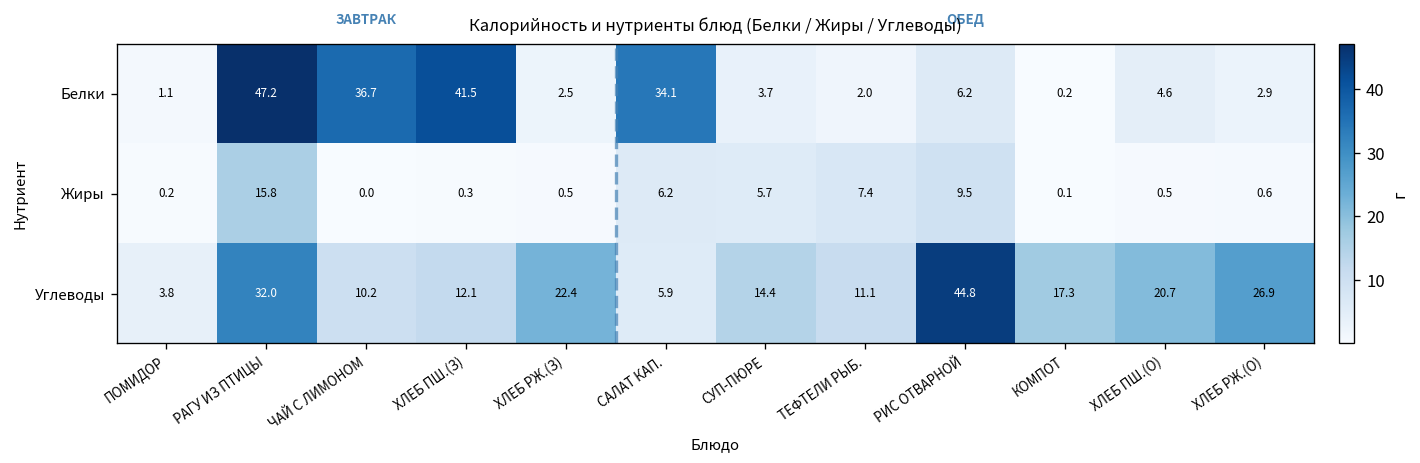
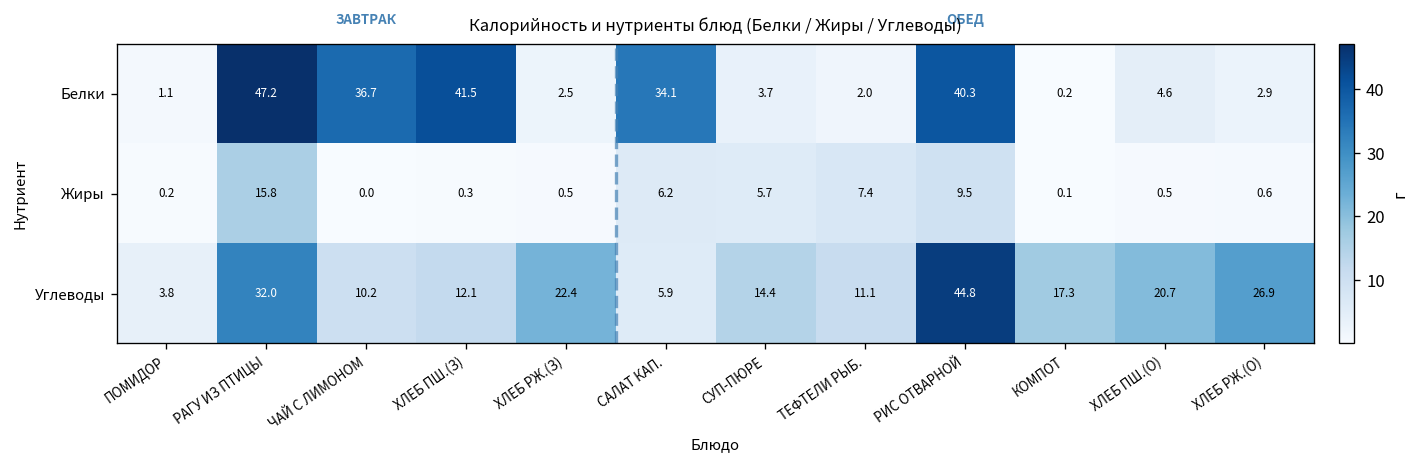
Белки, РИС ОТВАРНОЙ: 6.2 -> 40.3
